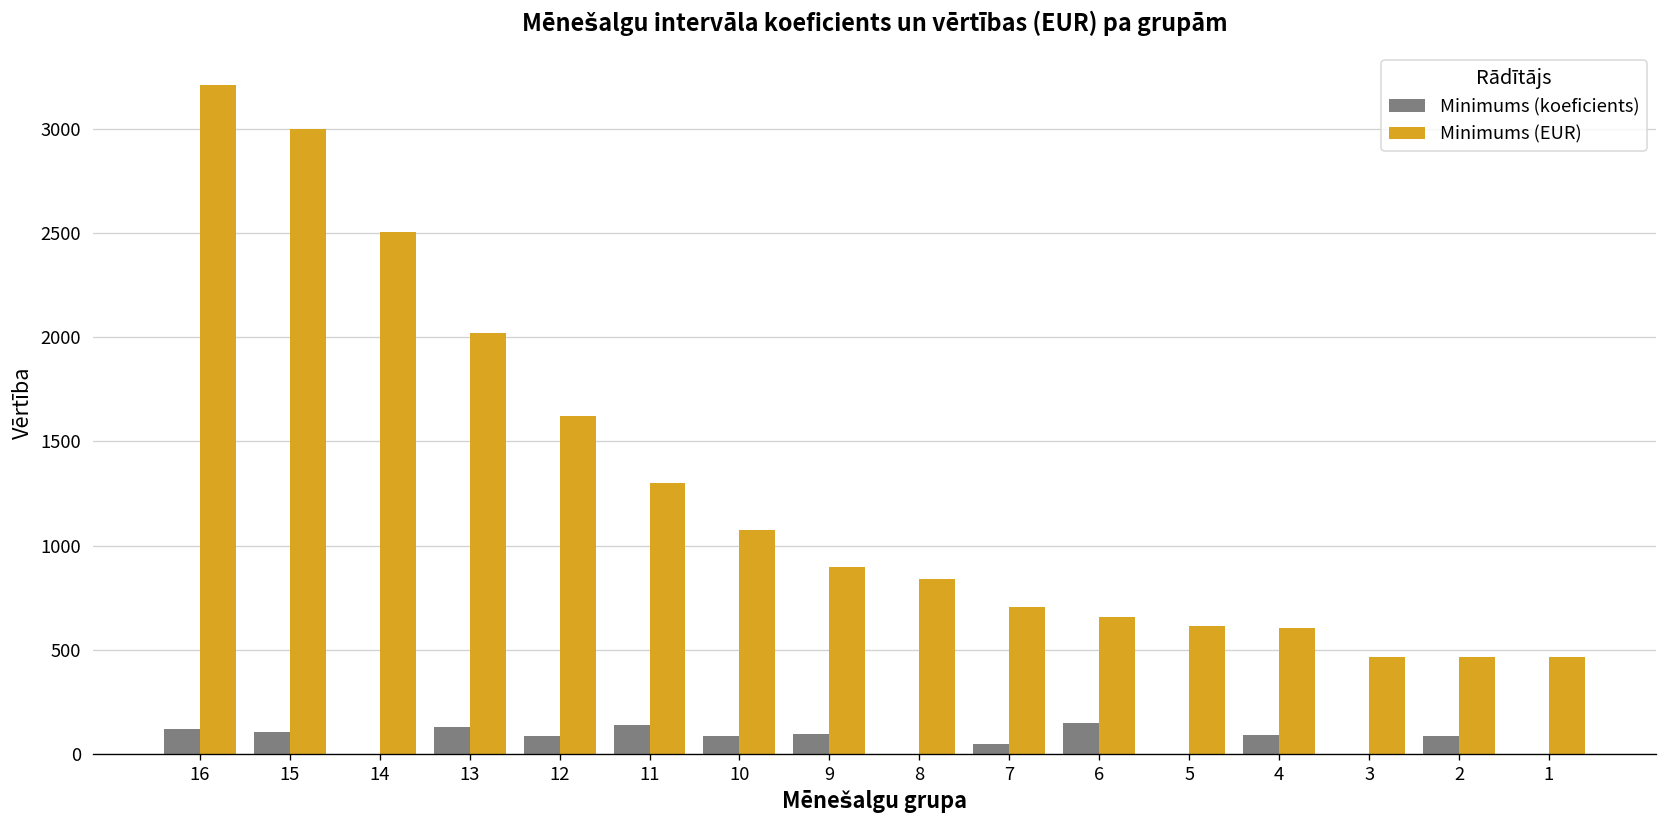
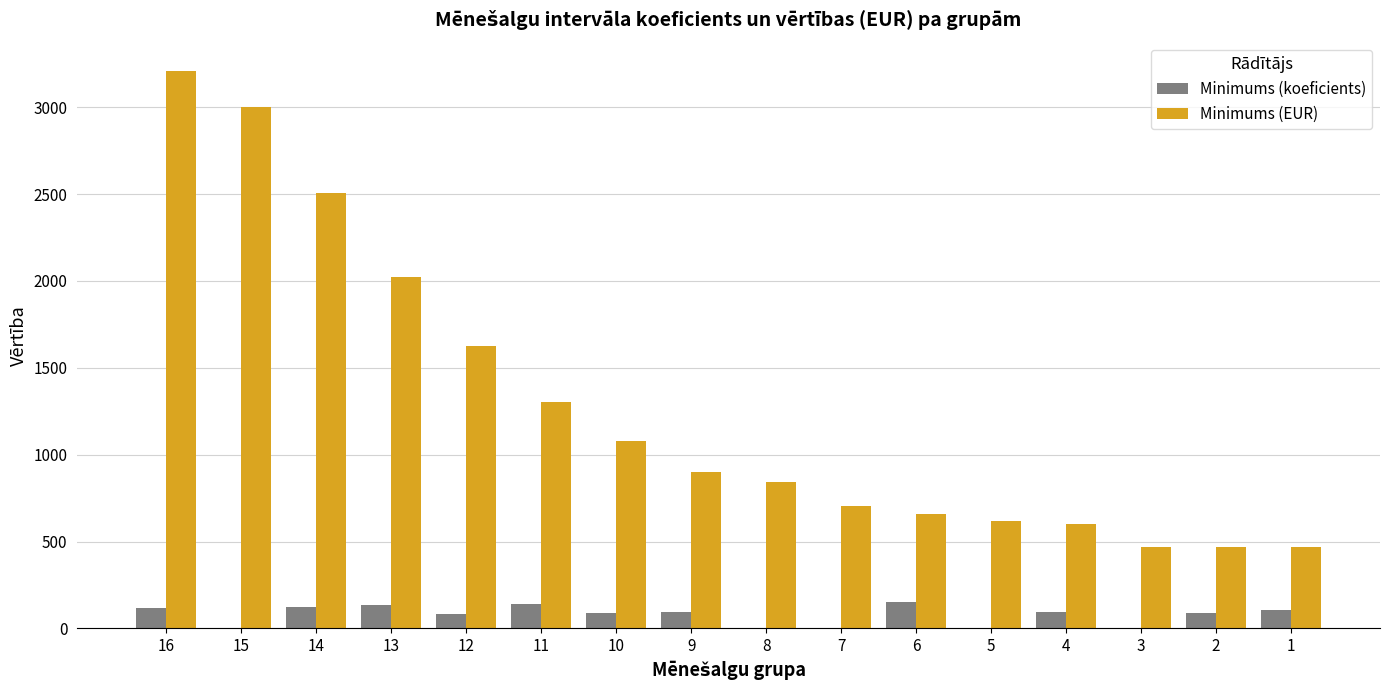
Minimums (koeficients), 15: 110 -> 0
Minimums (koeficients), 14: 0 -> 120
Minimums (koeficients), 7: 50 -> 0
Minimums (koeficients), 1: 0 -> 110
